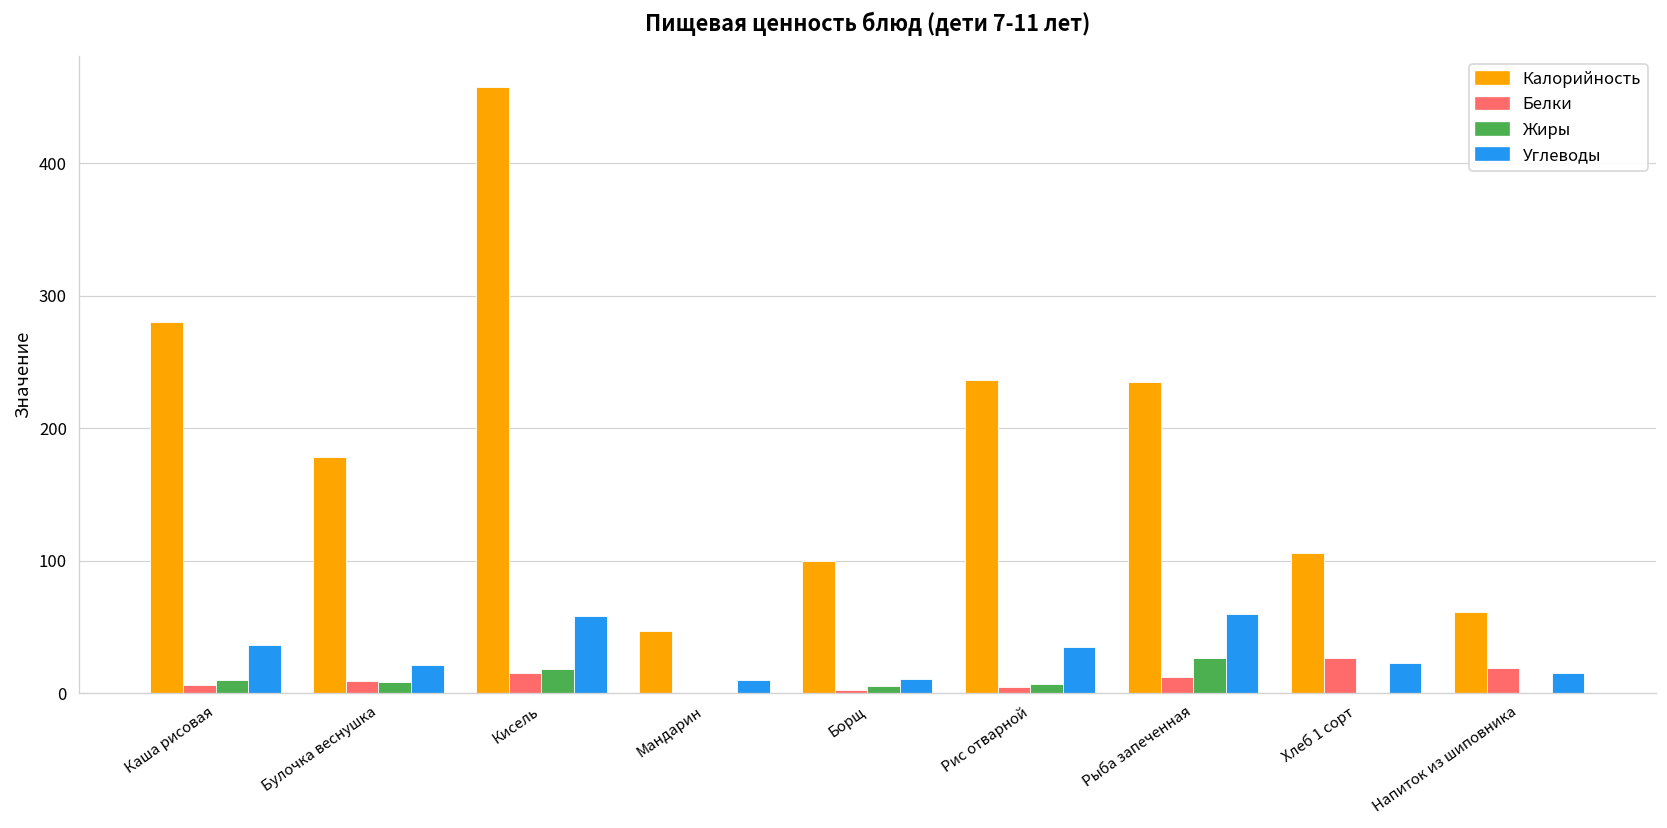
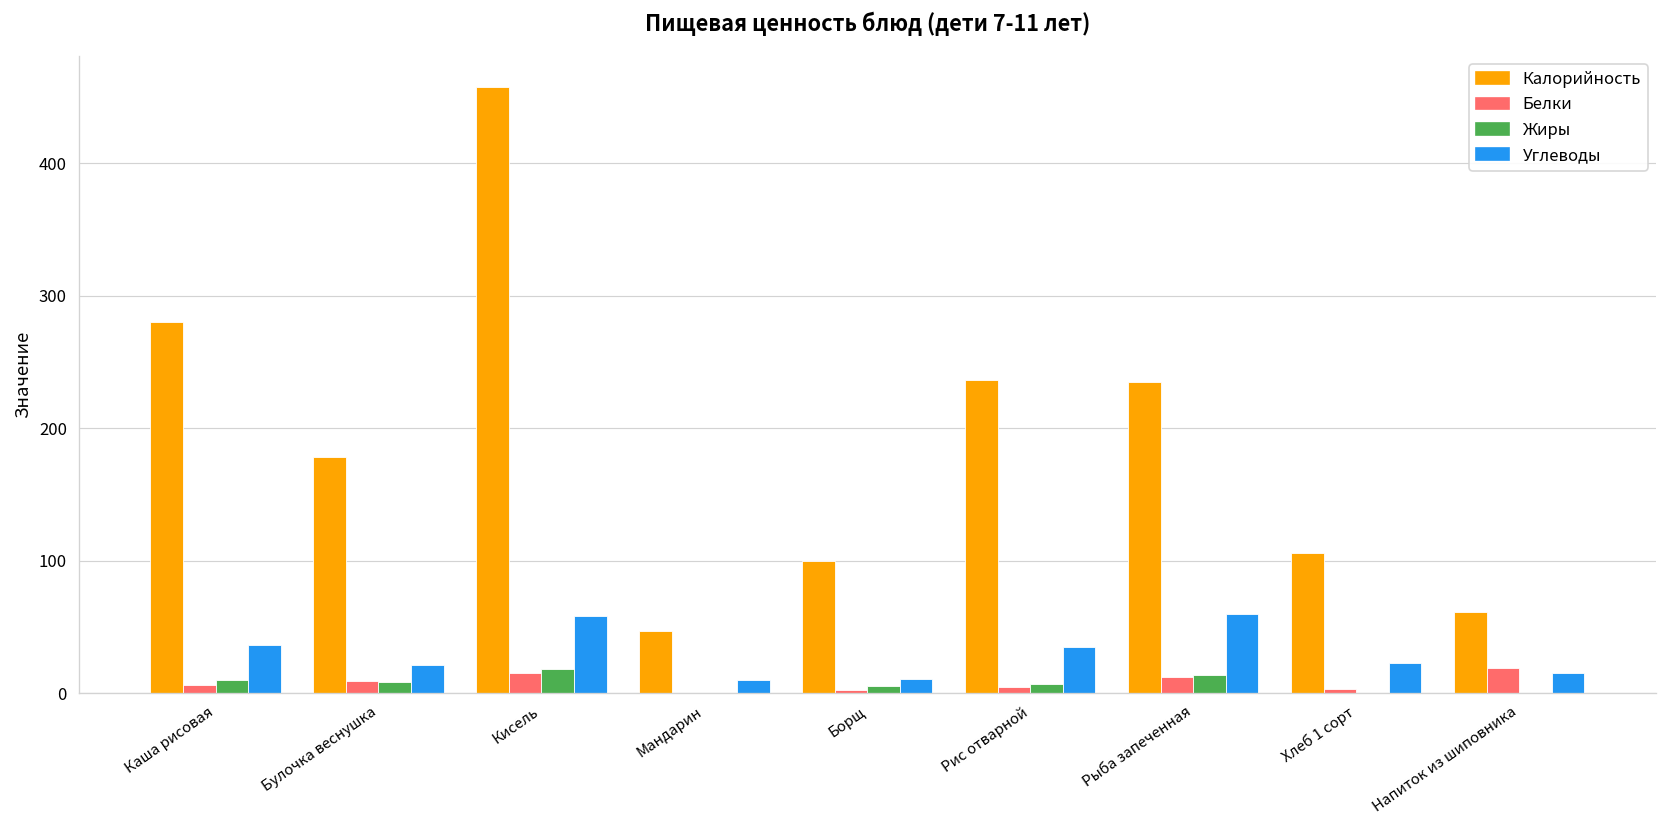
Жиры, Рыба запеченная: 27 -> 14
Белки, Хлеб 1 сорт: 27 -> 4
